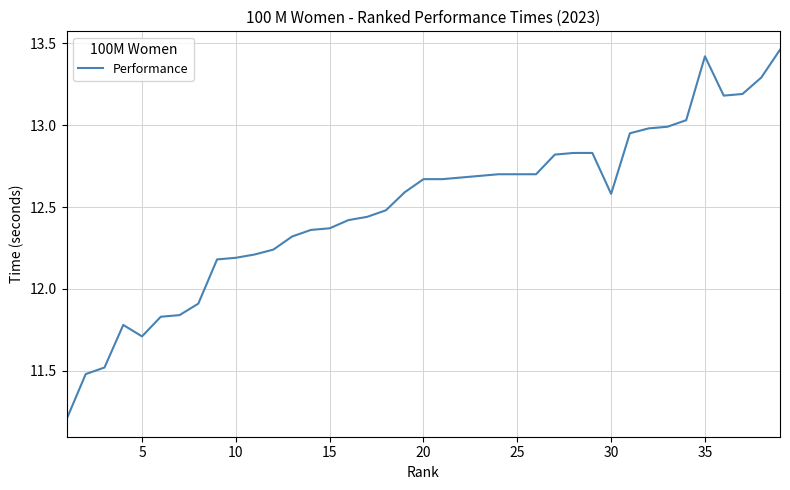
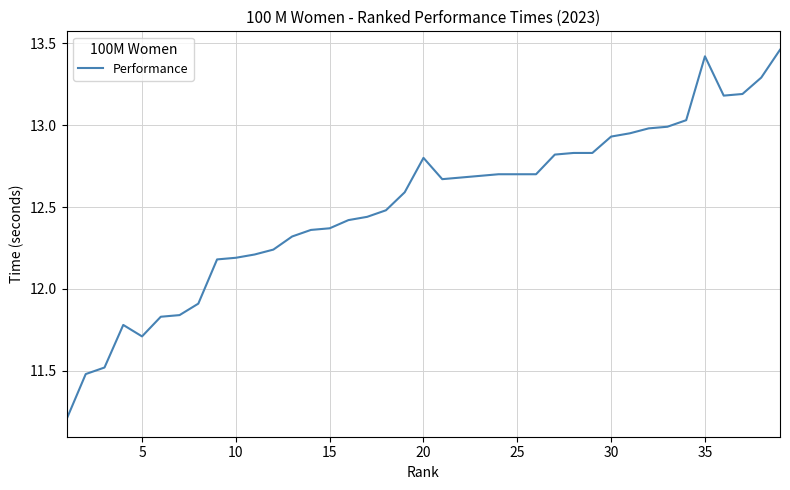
20: 12.67 -> 12.80
30: 12.58 -> 12.93
